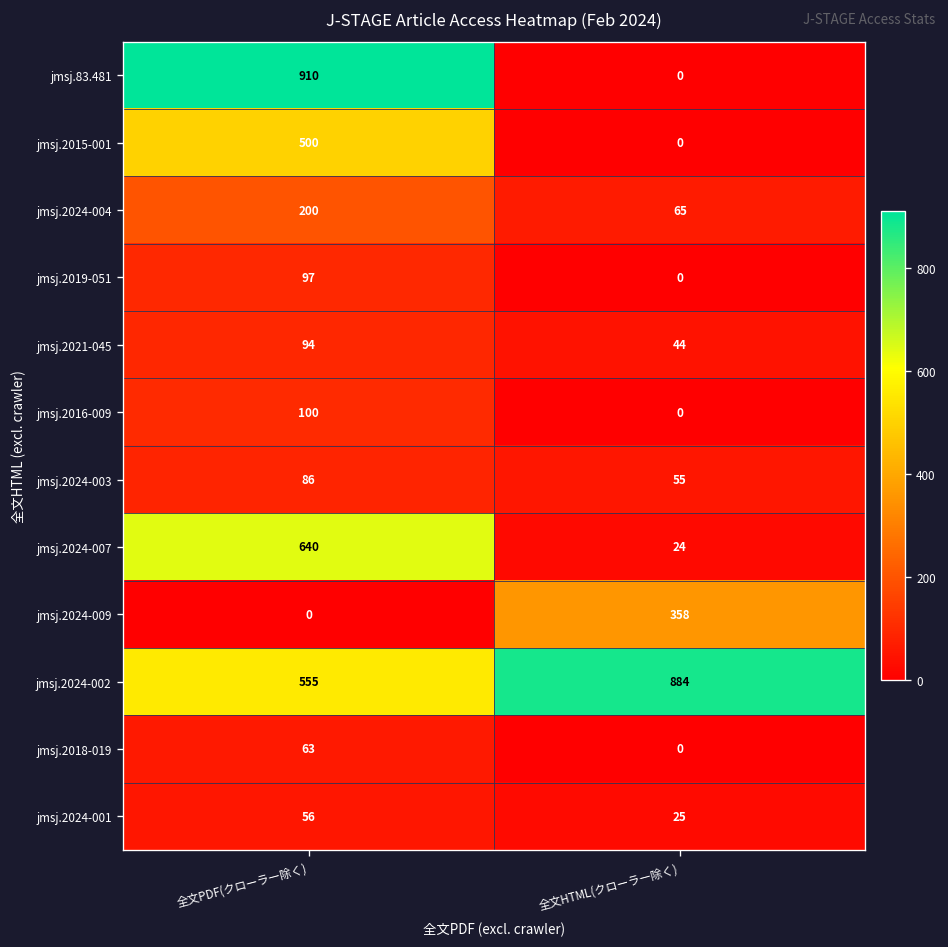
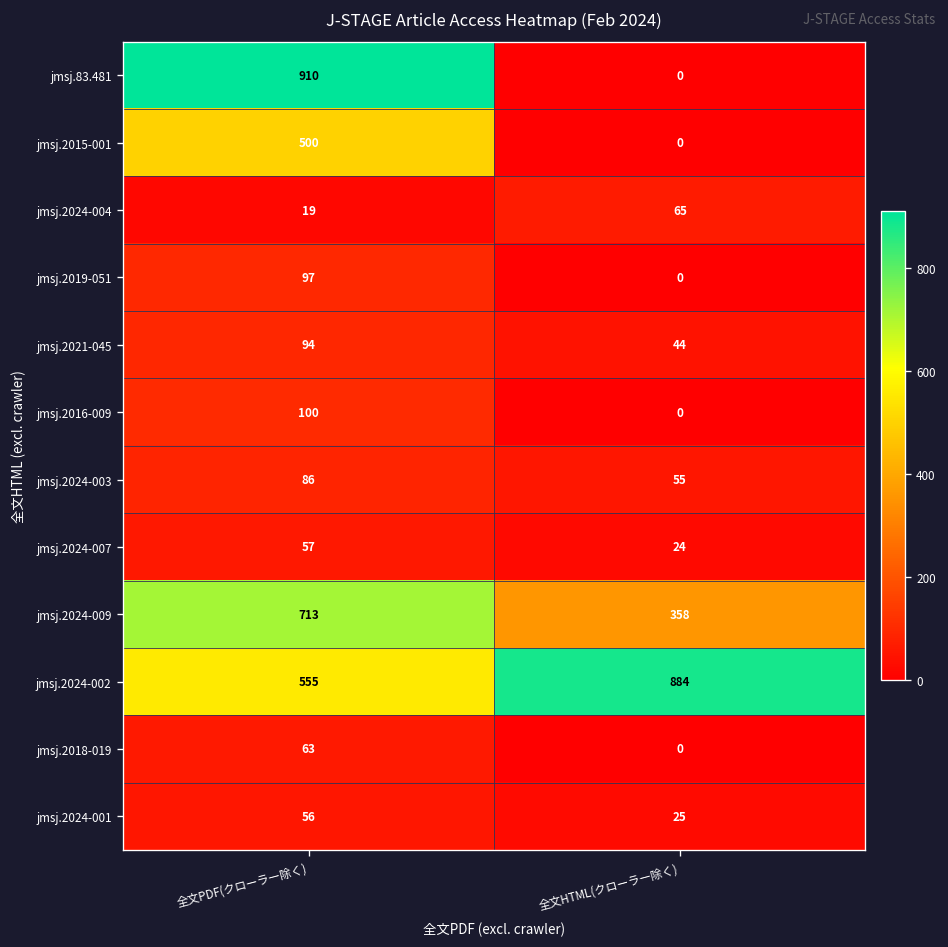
jmsj.2024-004, 全文PDF(クローラ―除く): 200 -> 19
jmsj.2024-007, 全文PDF(クローラ―除く): 640 -> 57
jmsj.2024-009, 全文PDF(クローラ―除く): 0 -> 713
